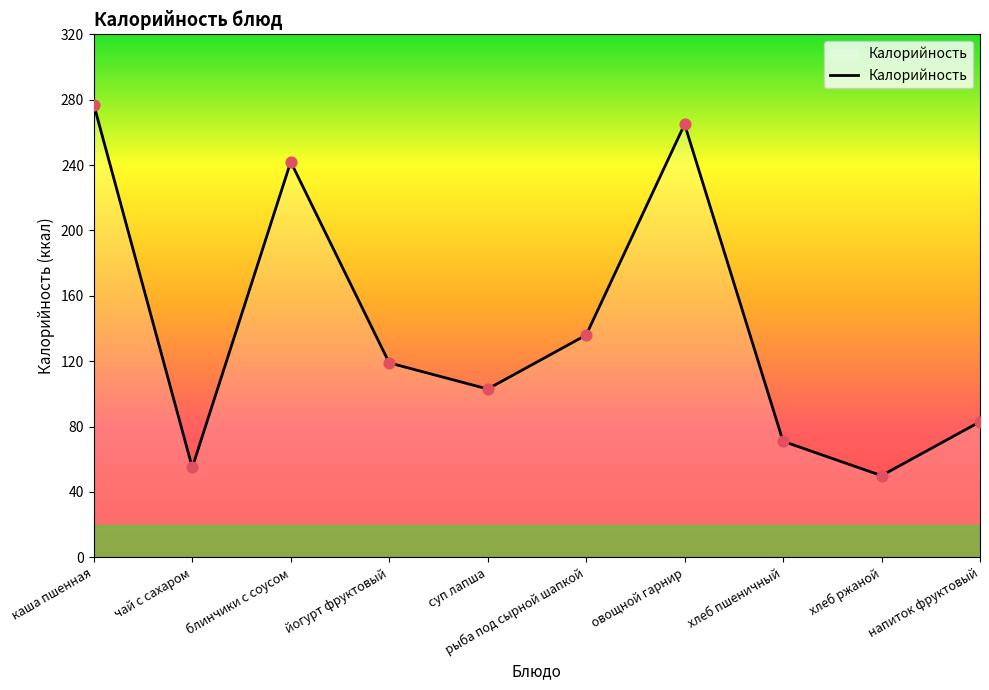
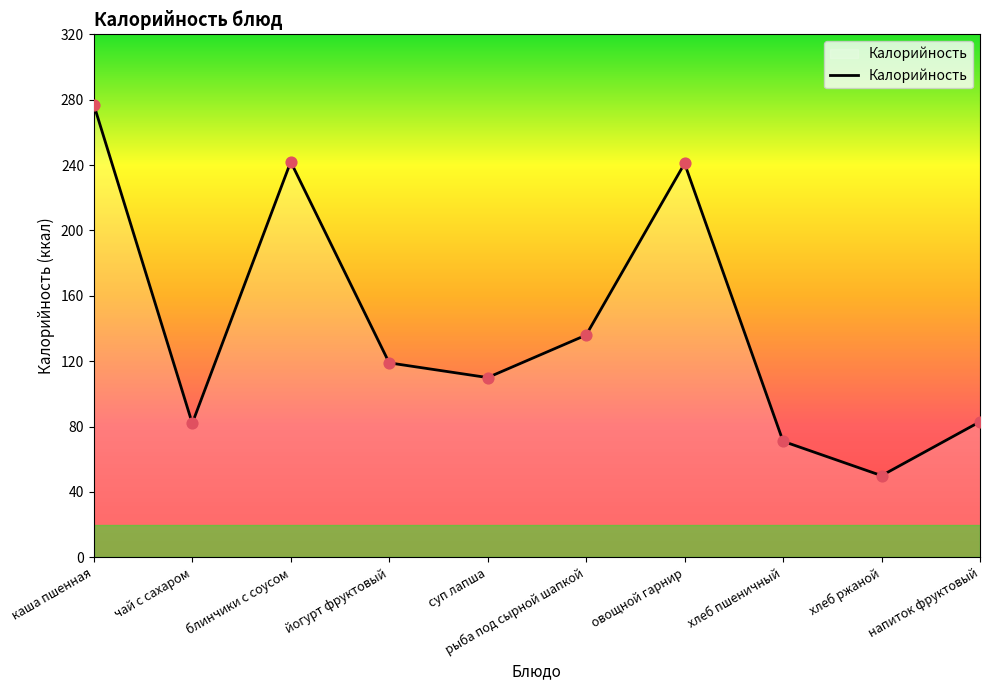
чай с сахаром: 55 -> 82
суп лапша: 103 -> 110
овощной гарнир: 265 -> 241
